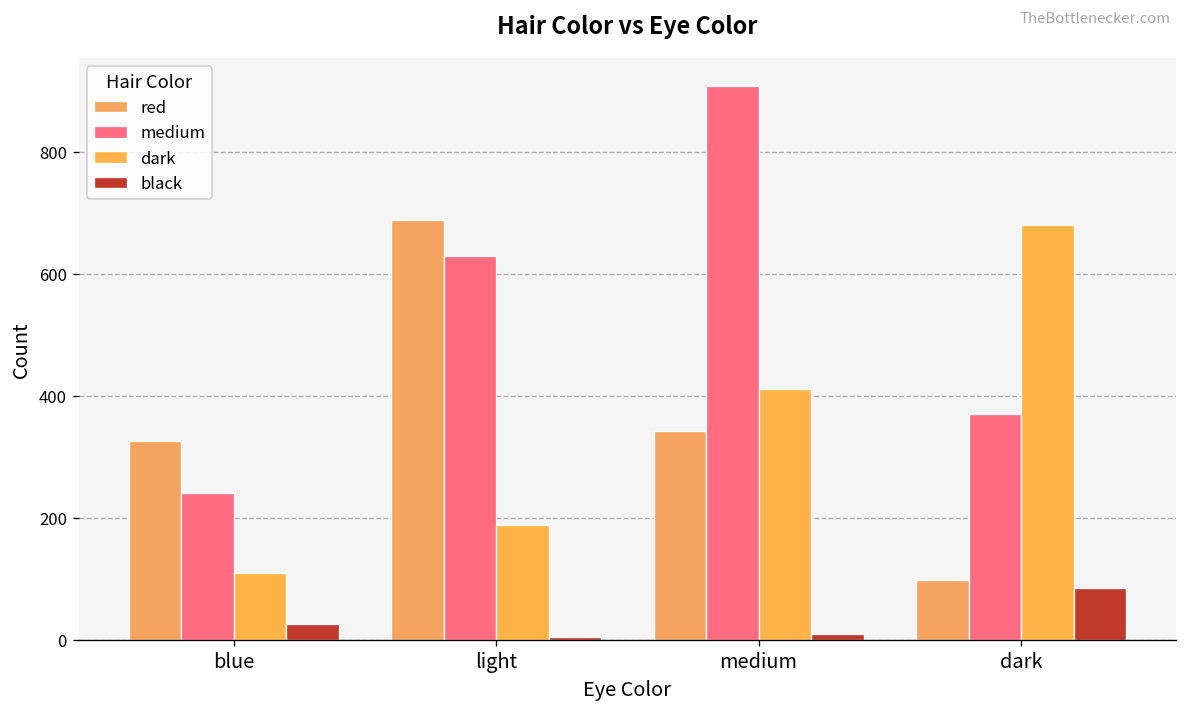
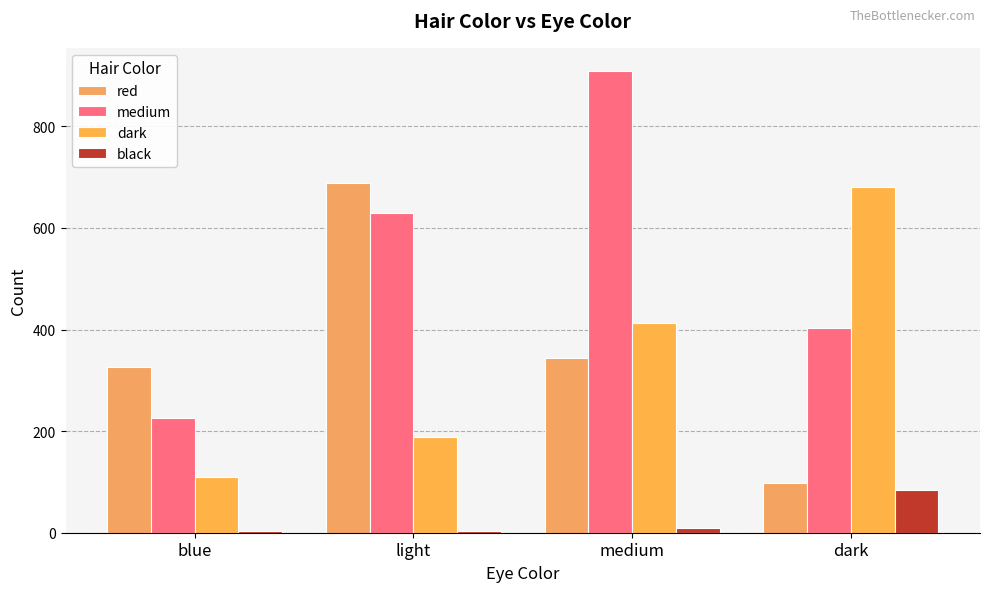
medium, blue: 240 -> 230
black, blue: 30 -> 0
medium, dark: 370 -> 400
